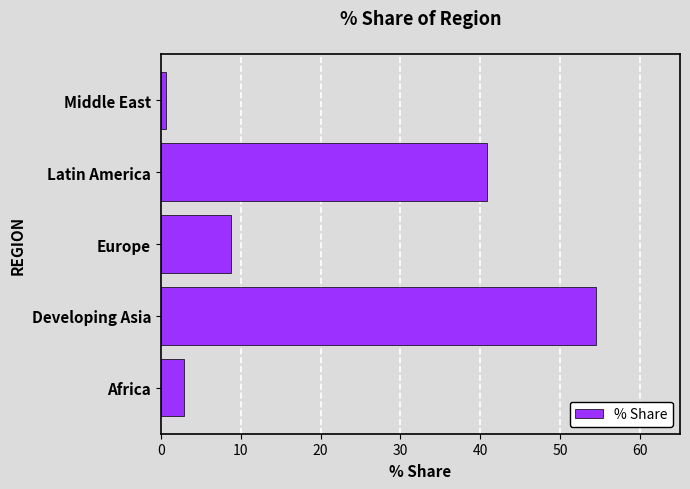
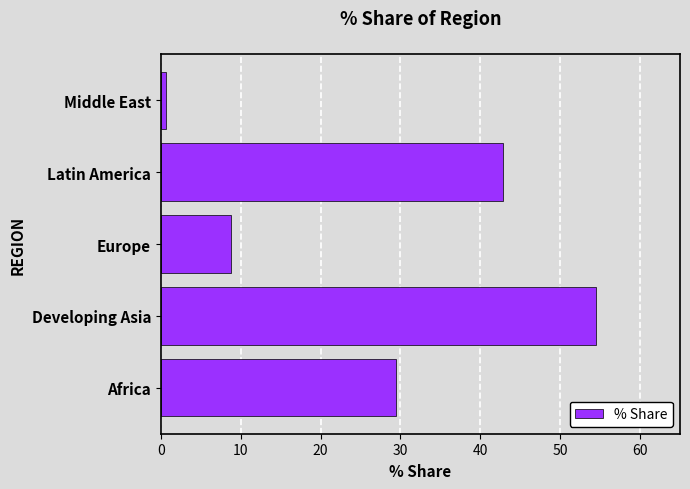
Latin America: 41 -> 43
Africa: 3 -> 30
